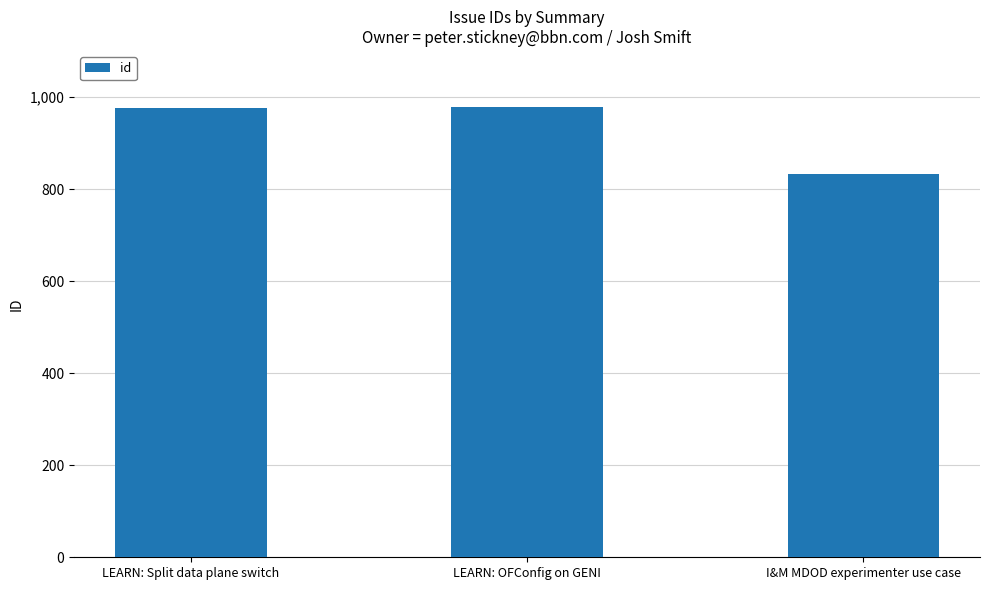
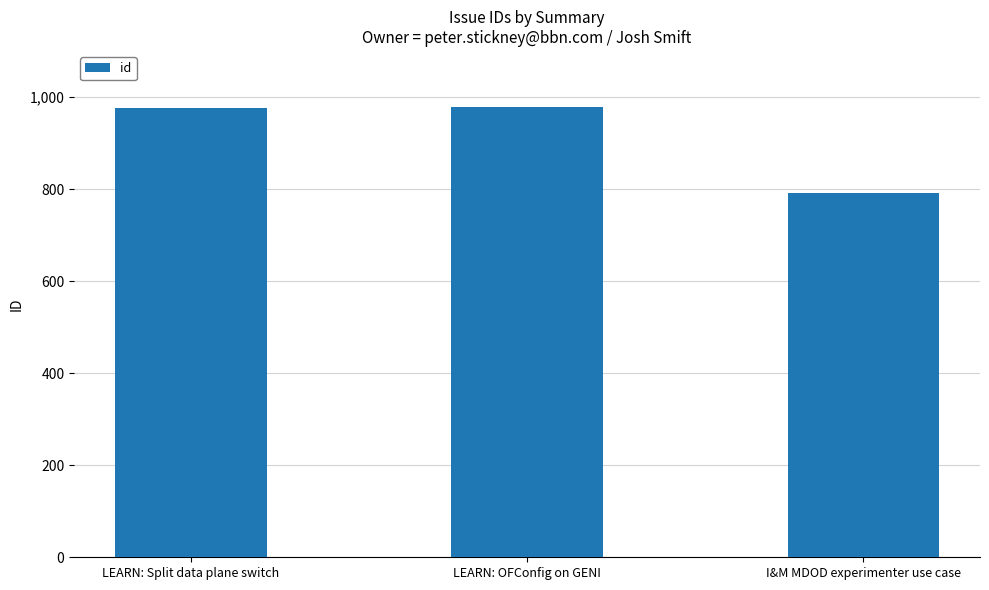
I&M MDOD experimenter use case: 830 -> 790
